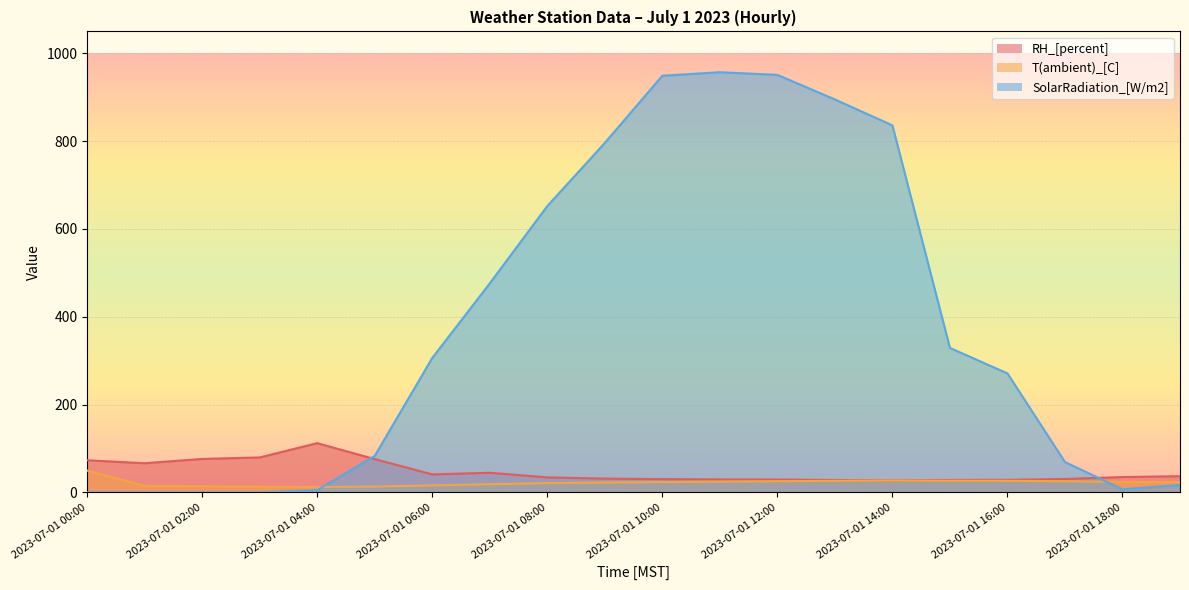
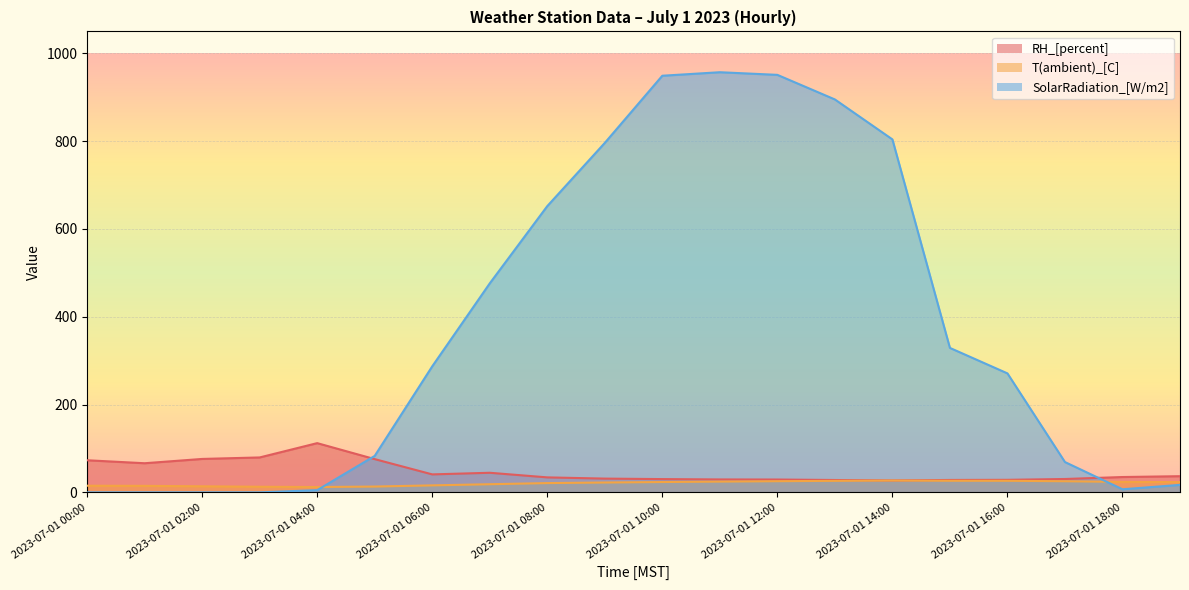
T(ambient)_[C], 2023-07-01 00:00: 50 -> 20
SolarRadiation_[W/m2], 2023-07-01 06:00: 310 -> 290
SolarRadiation_[W/m2], 2023-07-01 14:00: 840 -> 800
